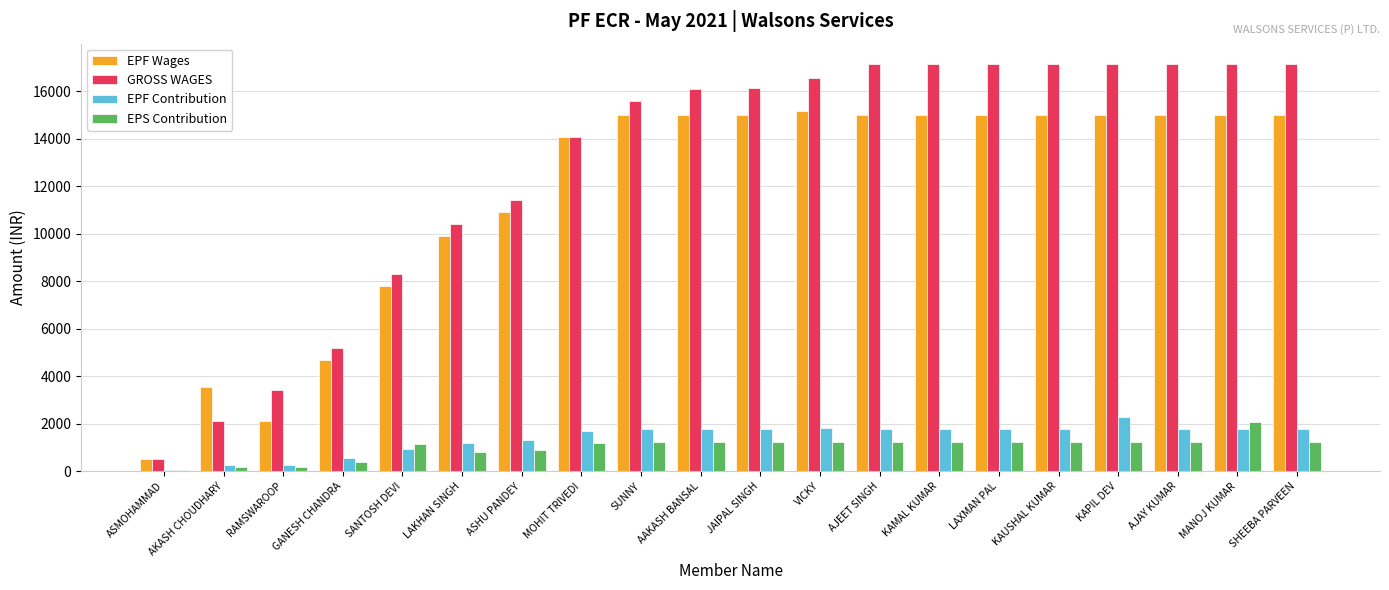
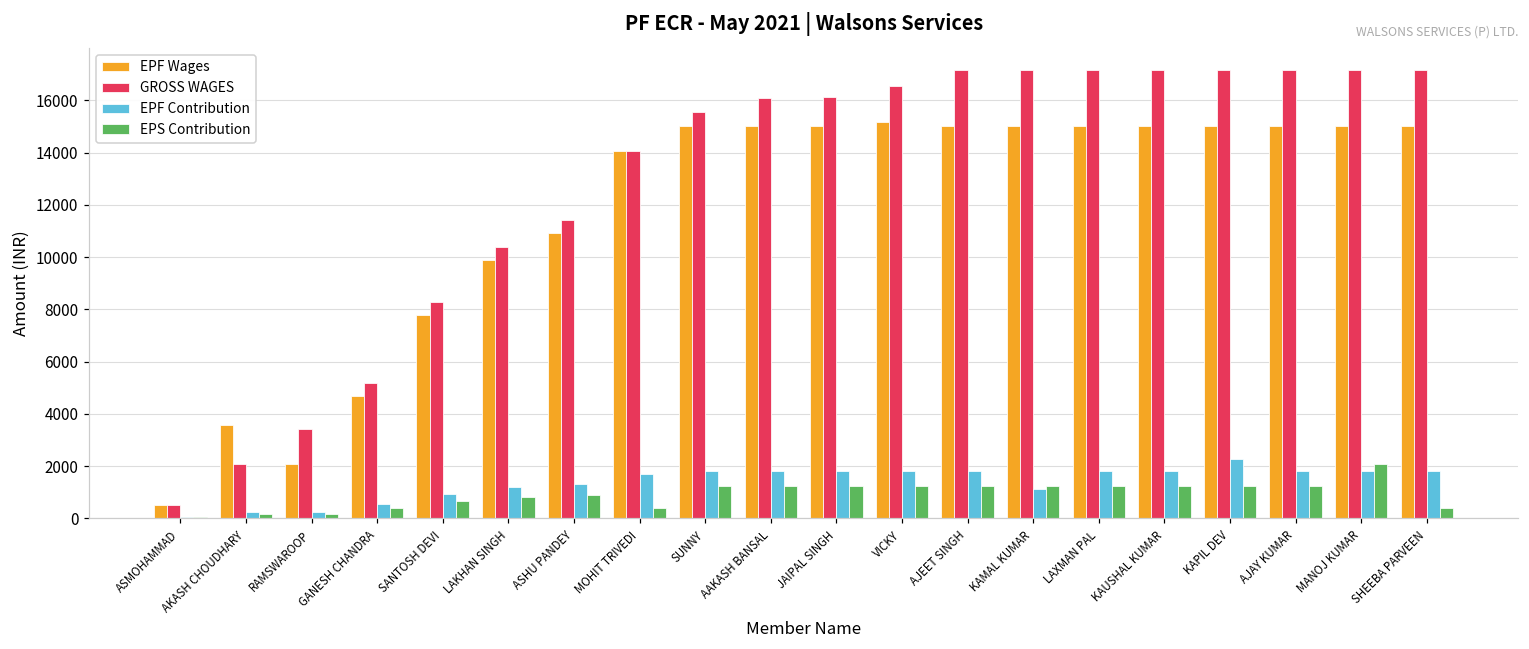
EPS Contribution, SANTOSH DEVI: 1100 -> 600
EPS Contribution, MOHIT TRIVEDI: 1200 -> 400
EPF Contribution, KAMAL KUMAR: 1800 -> 1100
EPS Contribution, SHEEBA PARVEEN: 1300 -> 400
